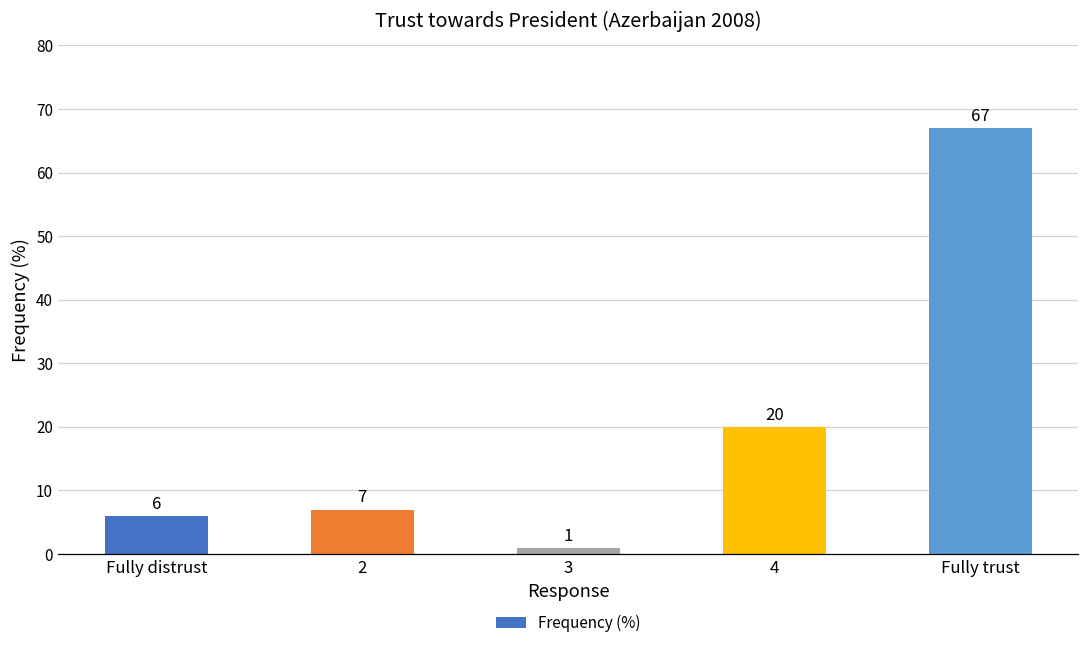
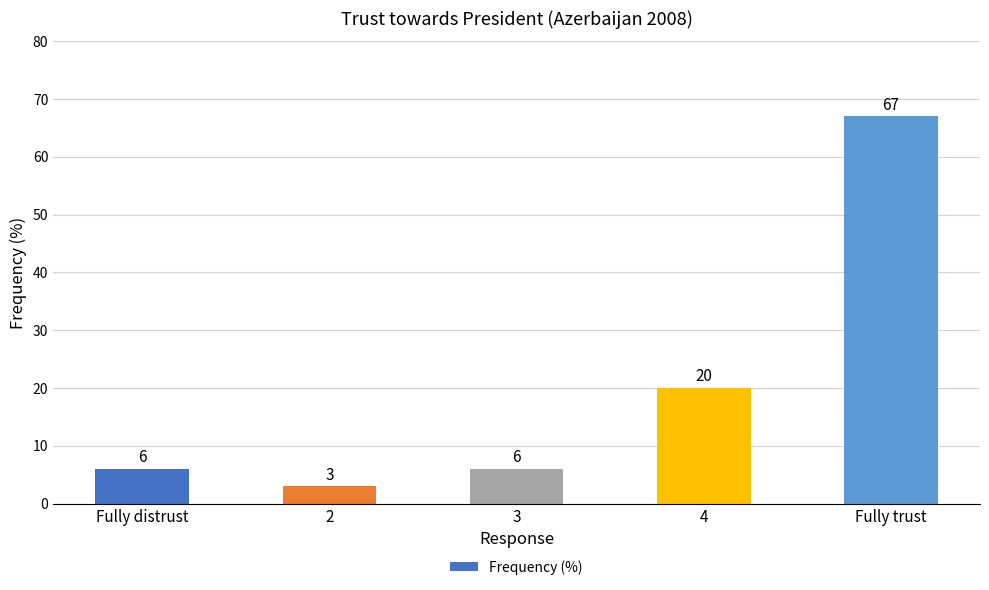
2: 7 -> 3
3: 1 -> 6
